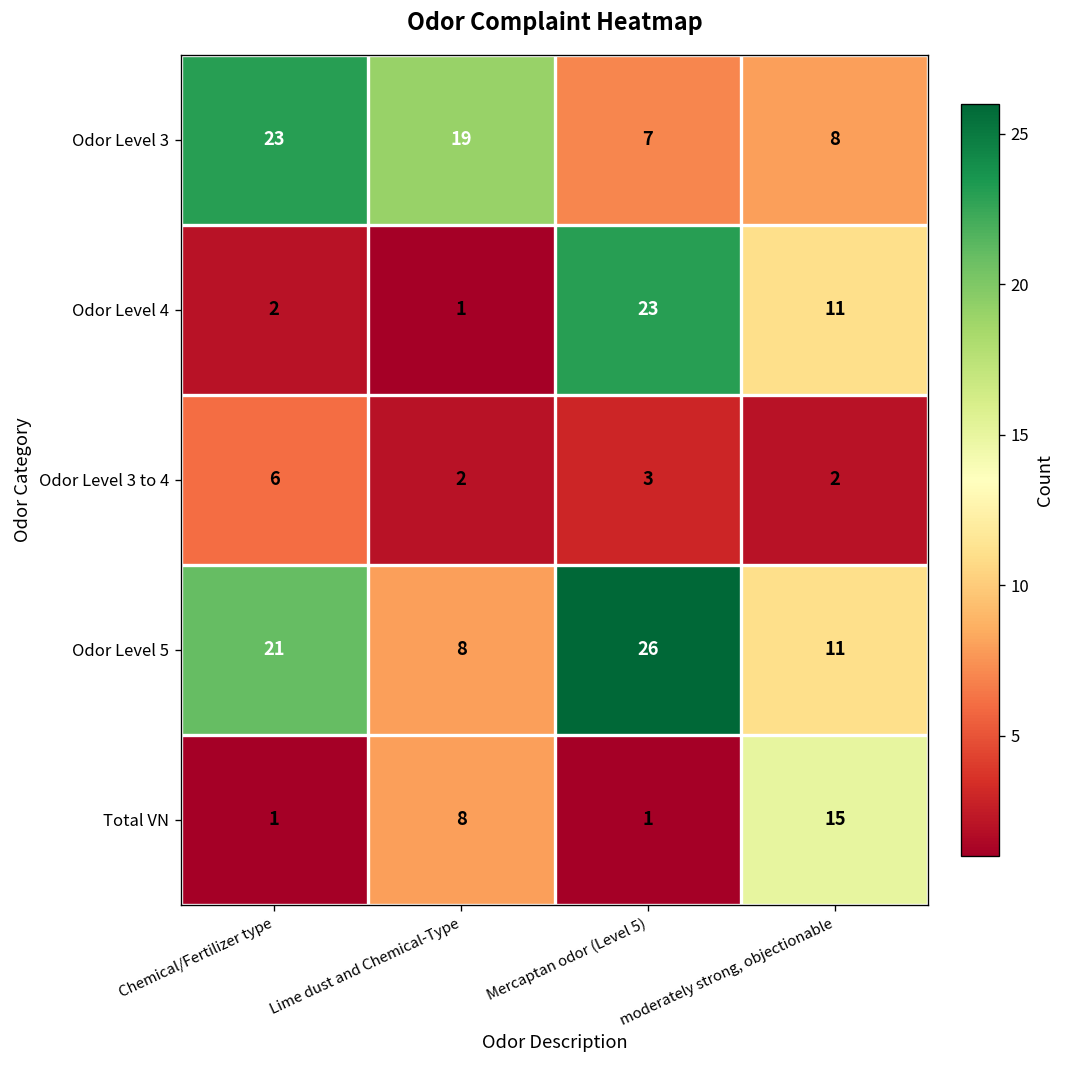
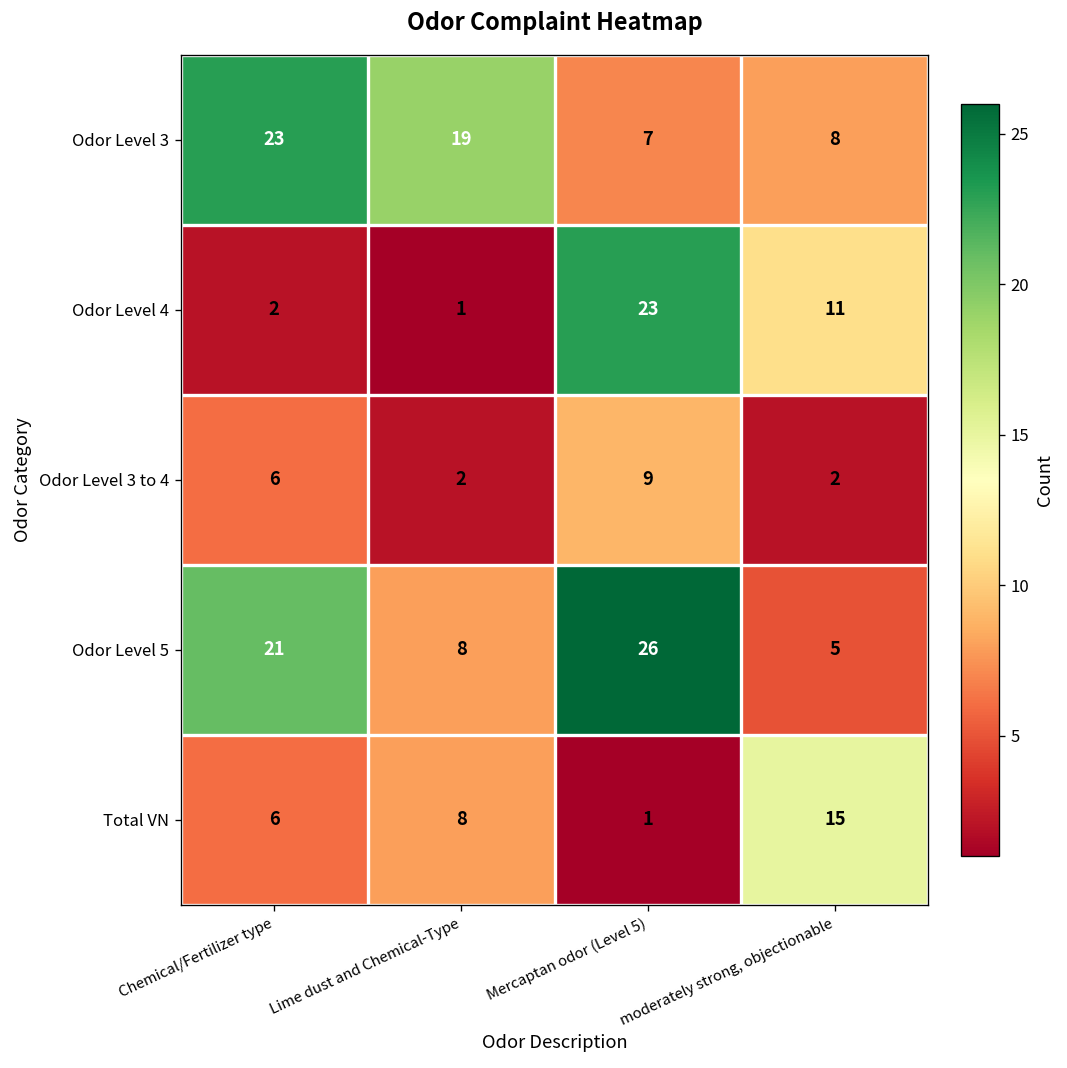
Odor Level 3 to 4, Mercaptan odor (Level 5): 3 -> 9
Odor Level 5, moderately strong, objectionable: 11 -> 5
Total VN, Chemical/Fertilizer type: 1 -> 6
